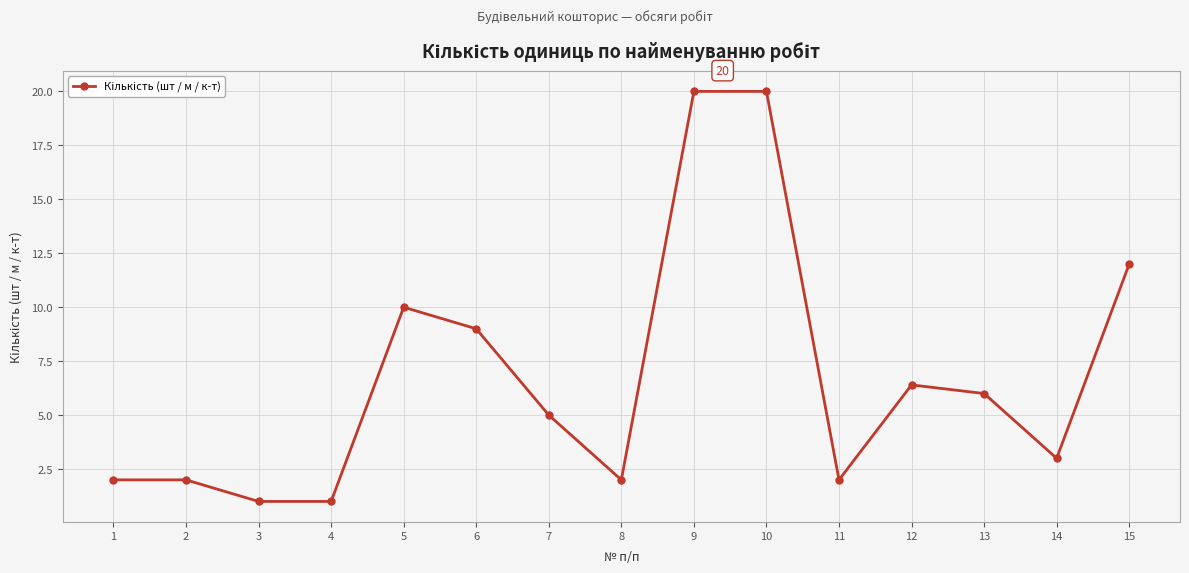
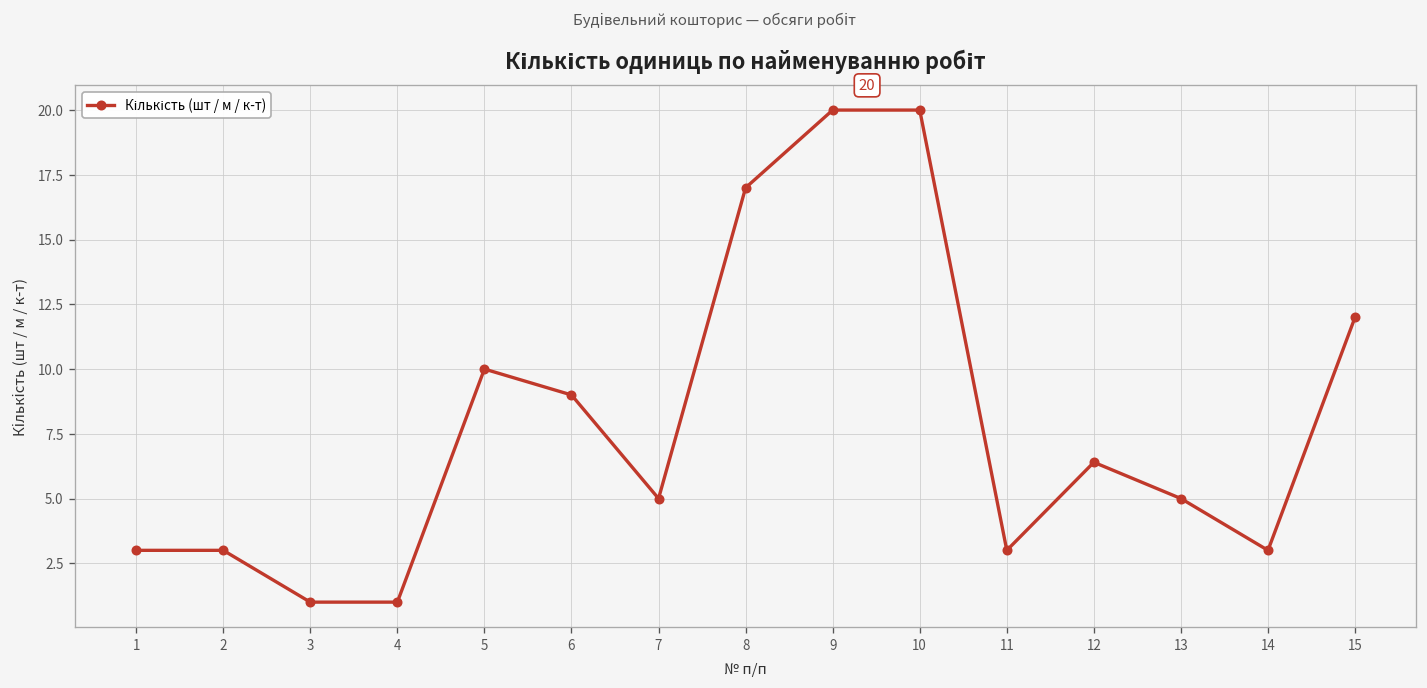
1: 2 -> 3
2: 2 -> 3
8: 2 -> 17
11: 2 -> 3
13: 6 -> 5
